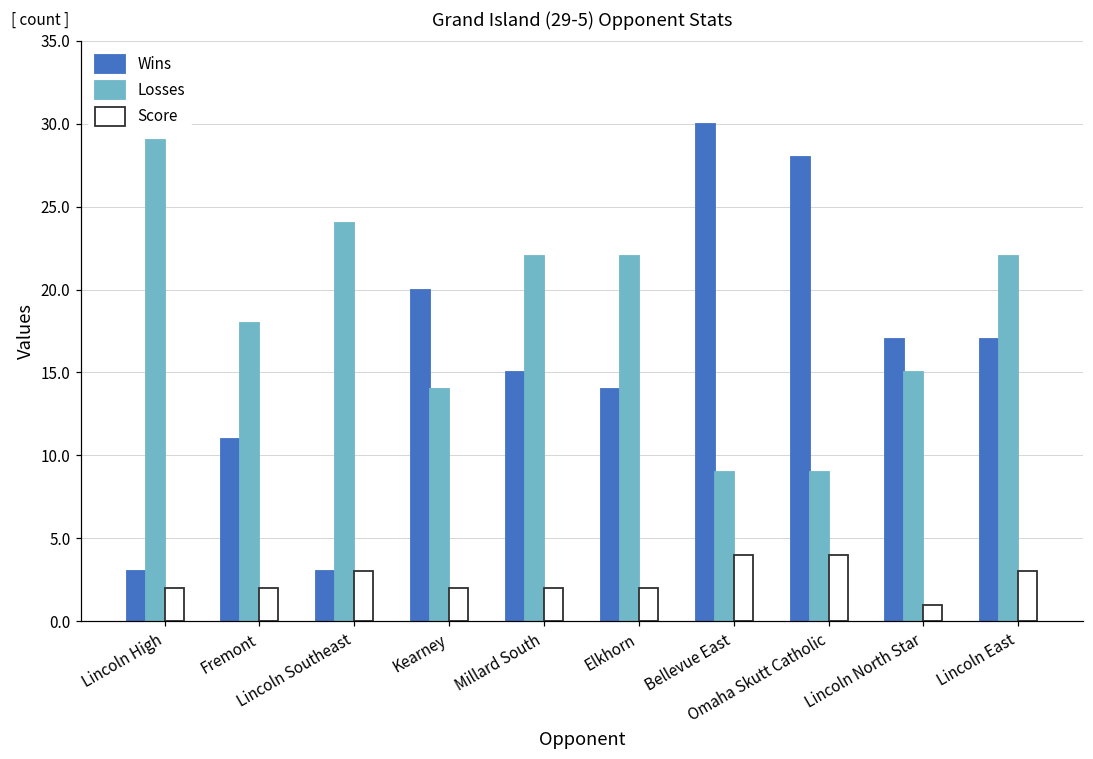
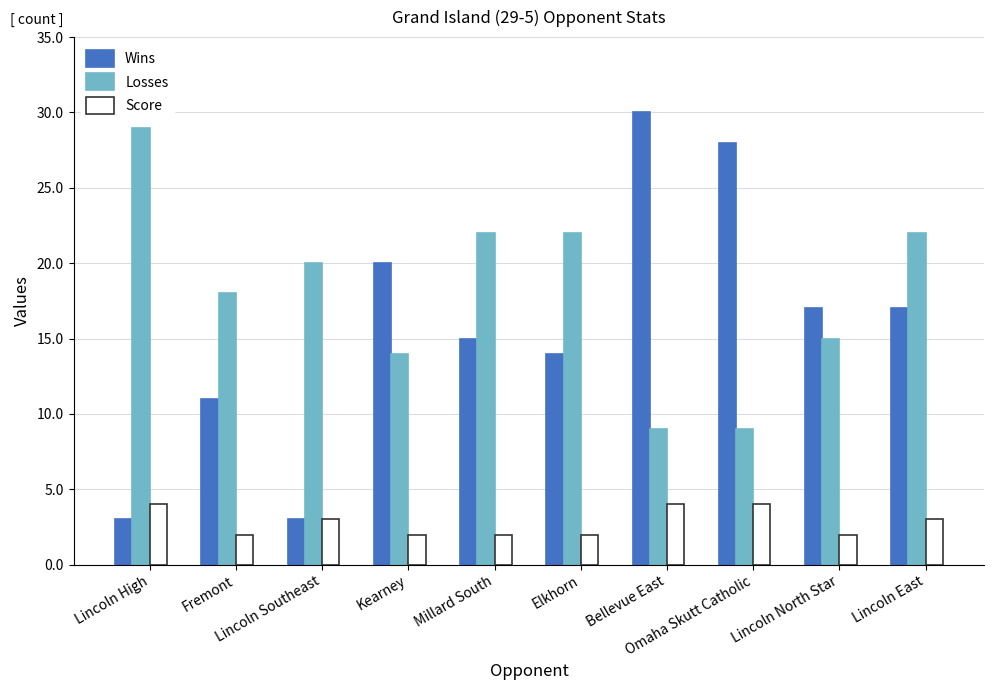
Score, Lincoln High: 2 -> 4
Losses, Lincoln Southeast: 24 -> 20
Score, Lincoln North Star: 1 -> 2
